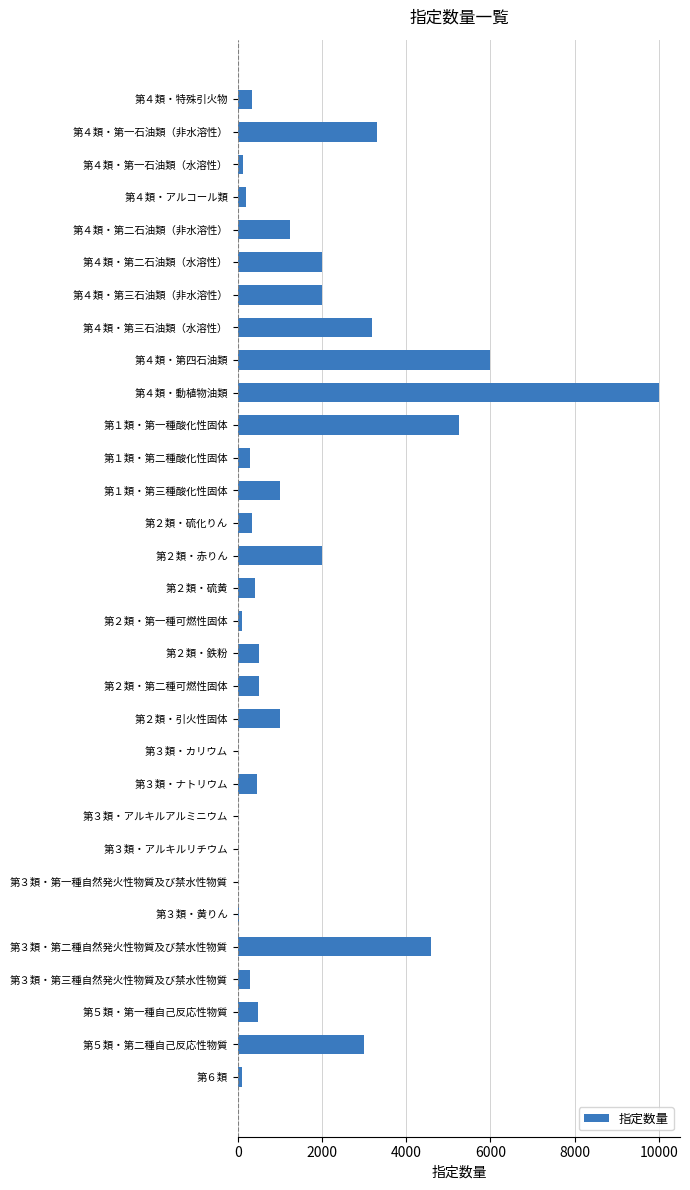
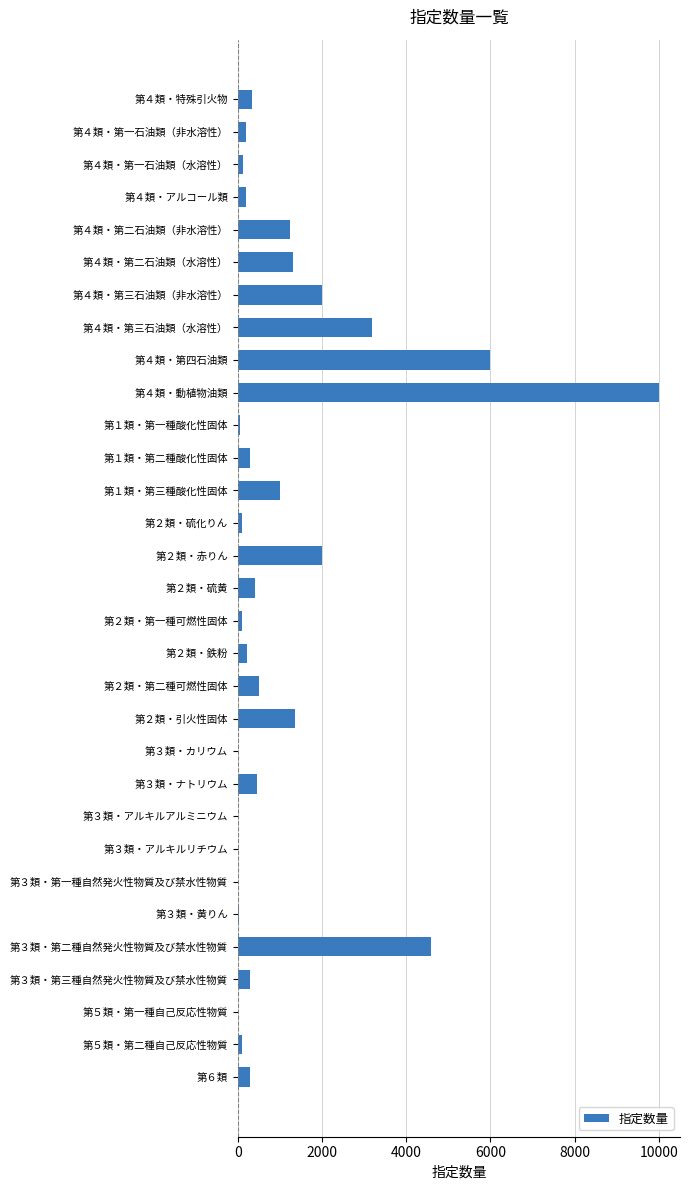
第４類・第一石油類（非水溶性）: 3300 -> 200
第４類・第二石油類（水溶性）: 2000 -> 1300
第１類・第一種酸化性固体: 5300 -> 100
第２類・硫化りん: 300 -> 100
第２類・鉄粉: 500 -> 200
第２類・引火性固体: 1000 -> 1400
第５類・第一種自己反応性物質: 500 -> 0
第５類・第二種自己反応性物質: 3000 -> 100
第６類: 100 -> 300
